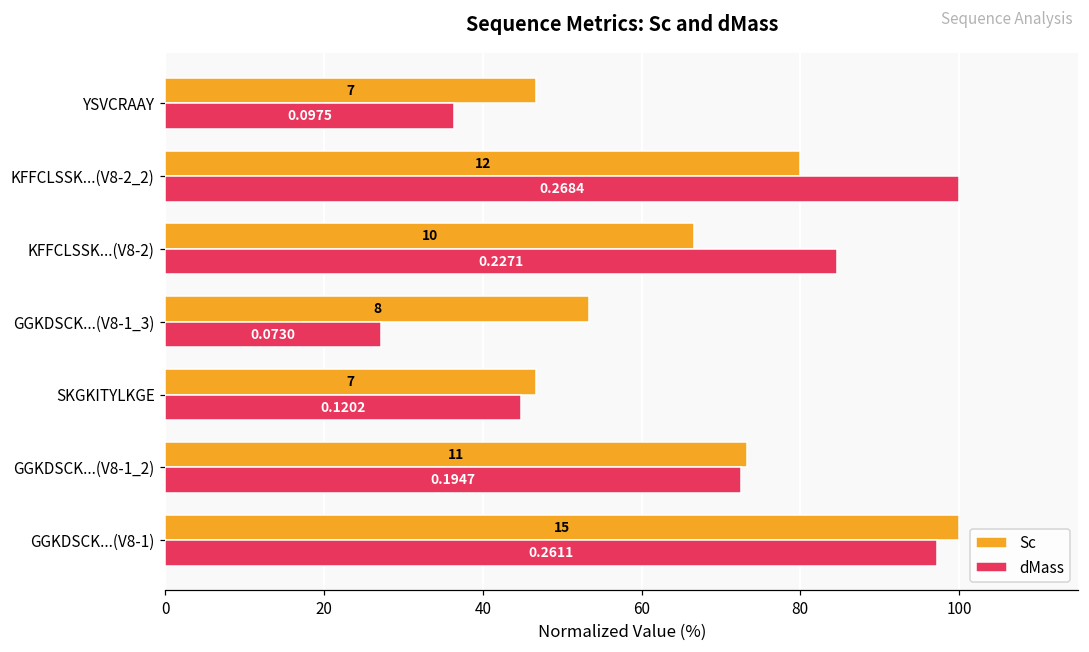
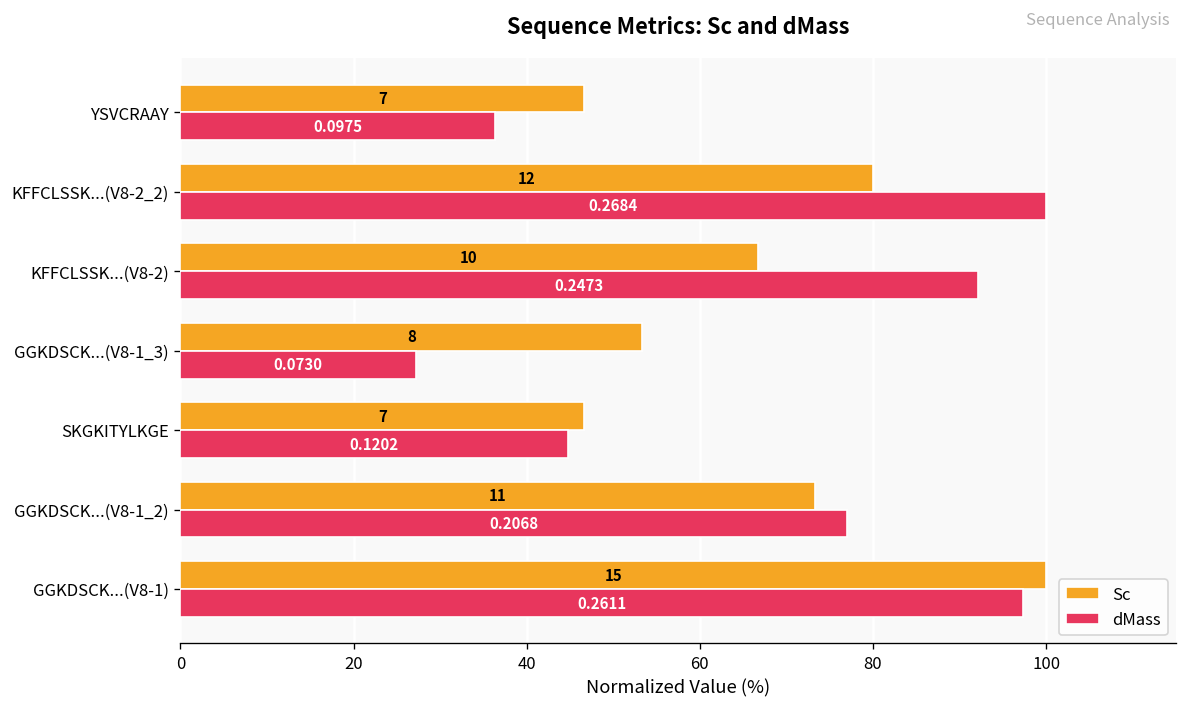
dMass, KFFCLSSK...(V8-2): 0.2271 -> 0.2473
dMass, GGKDSCK...(V8-1_2): 0.1947 -> 0.2068
